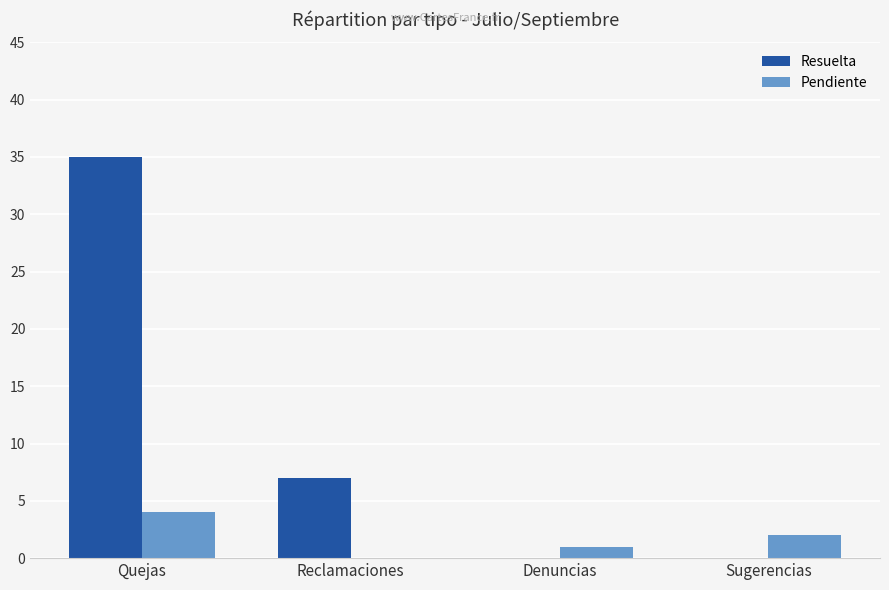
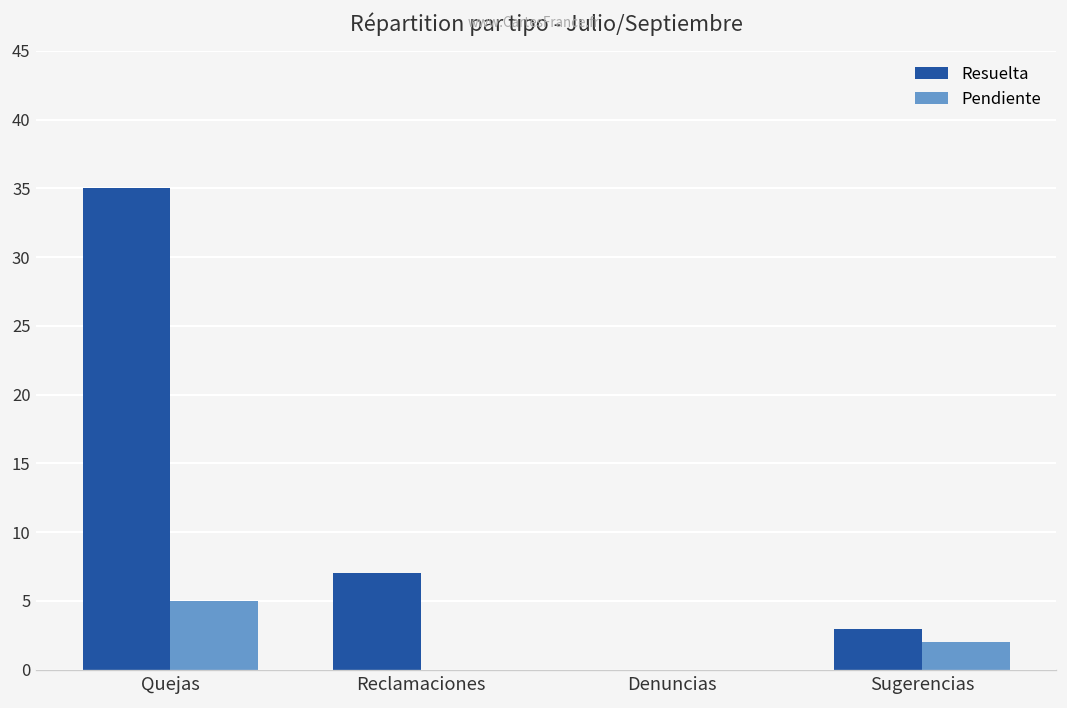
Pendiente, Quejas: 4 -> 5
Pendiente, Denuncias: 1 -> 0
Resuelta, Sugerencias: 0 -> 3
